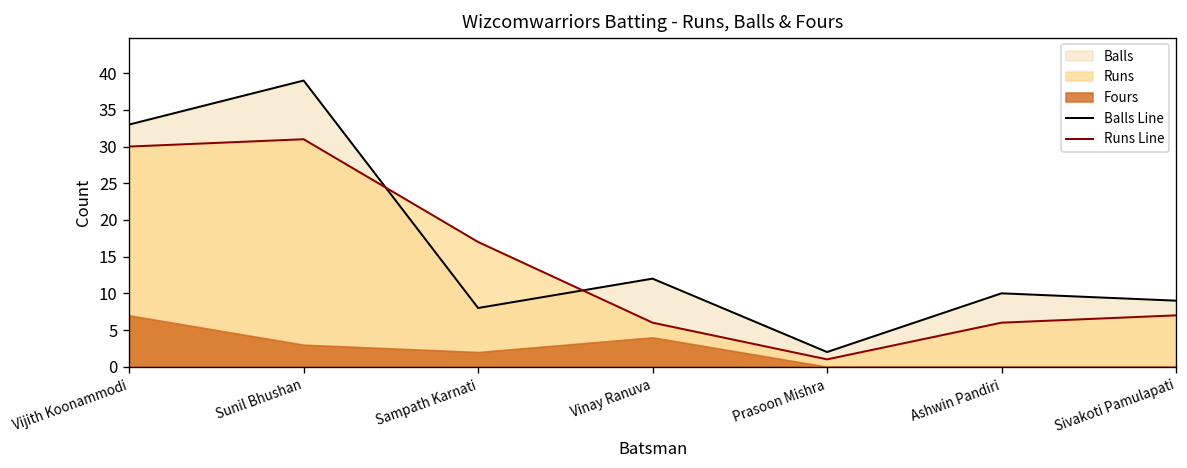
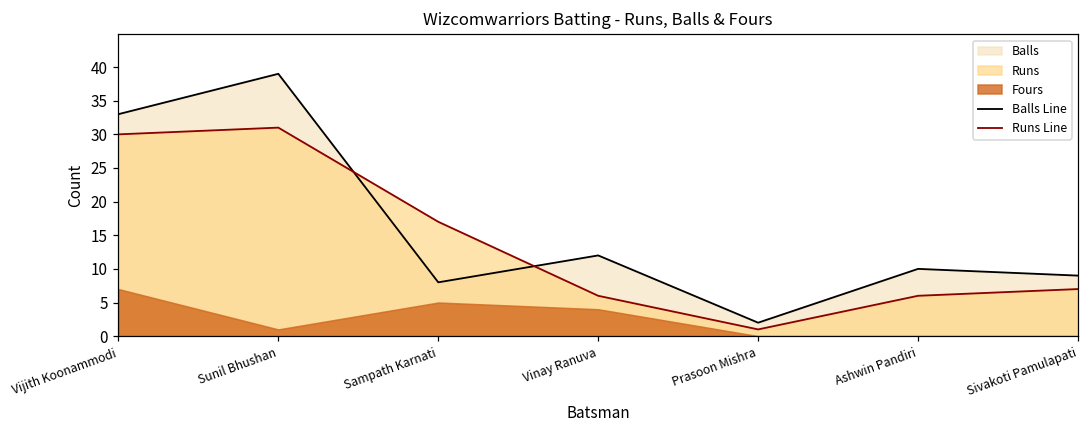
Fours, Sunil Bhushan: 3 -> 1
Fours, Sampath Karnati: 2 -> 5
